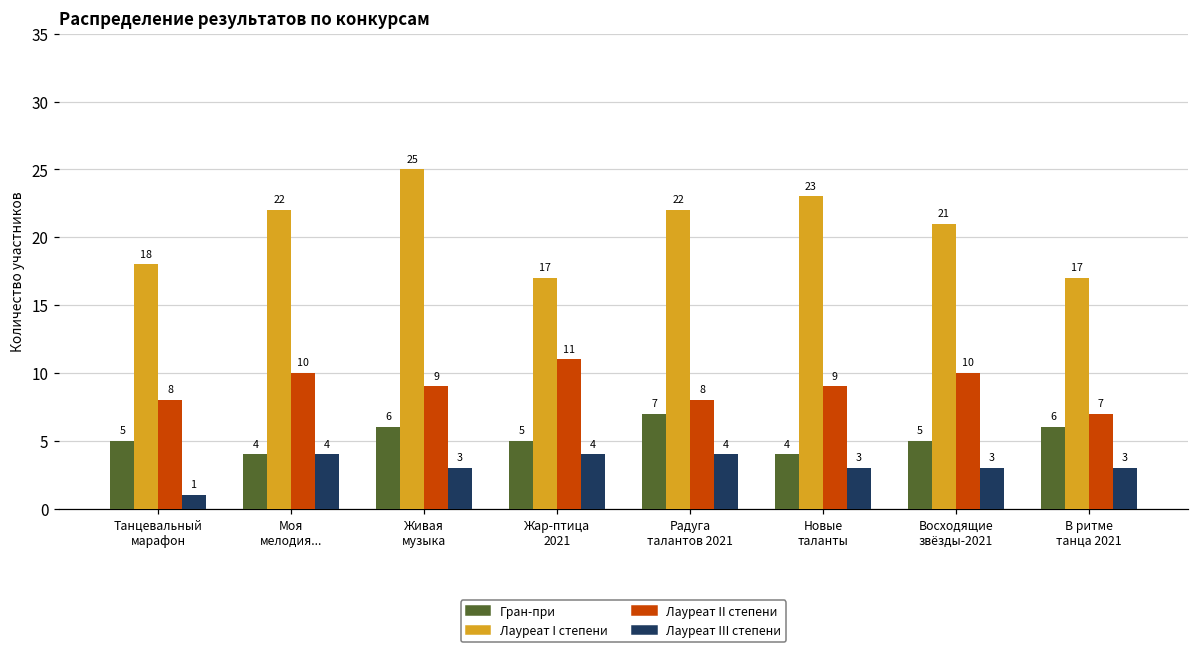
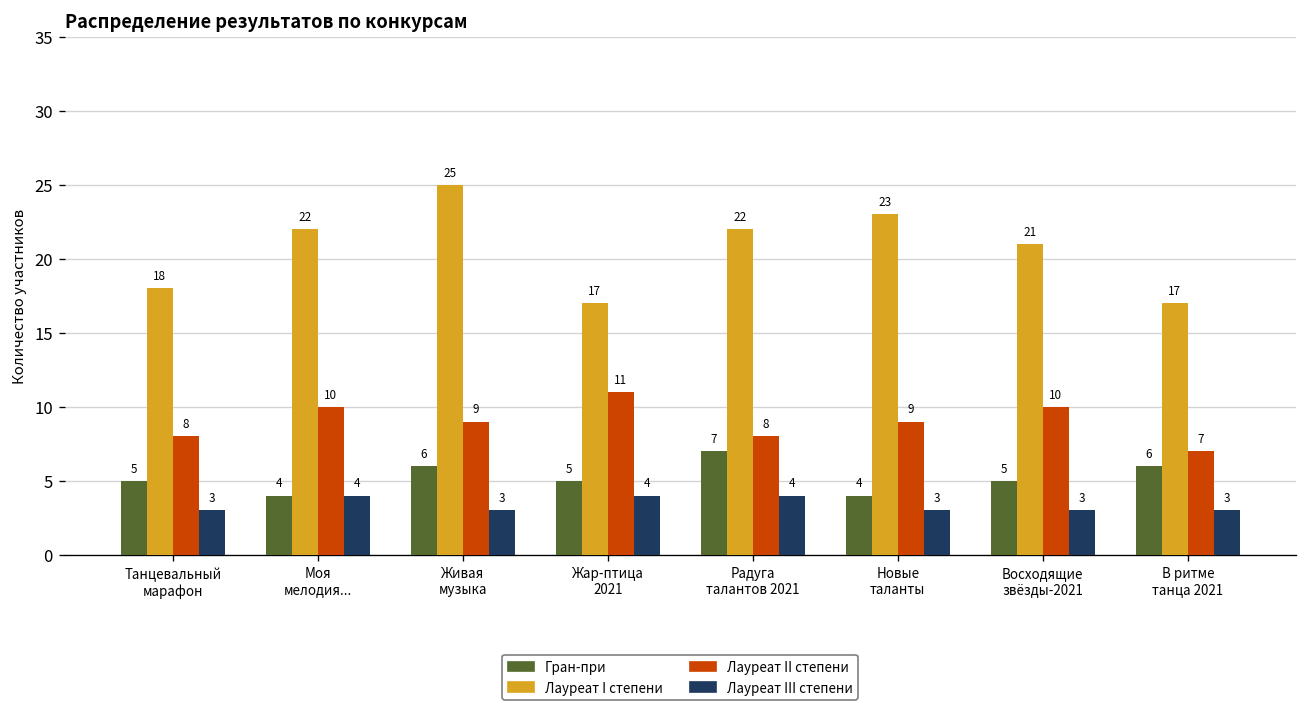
Лауреат III степени, Танцевальный марафон: 1 -> 3
